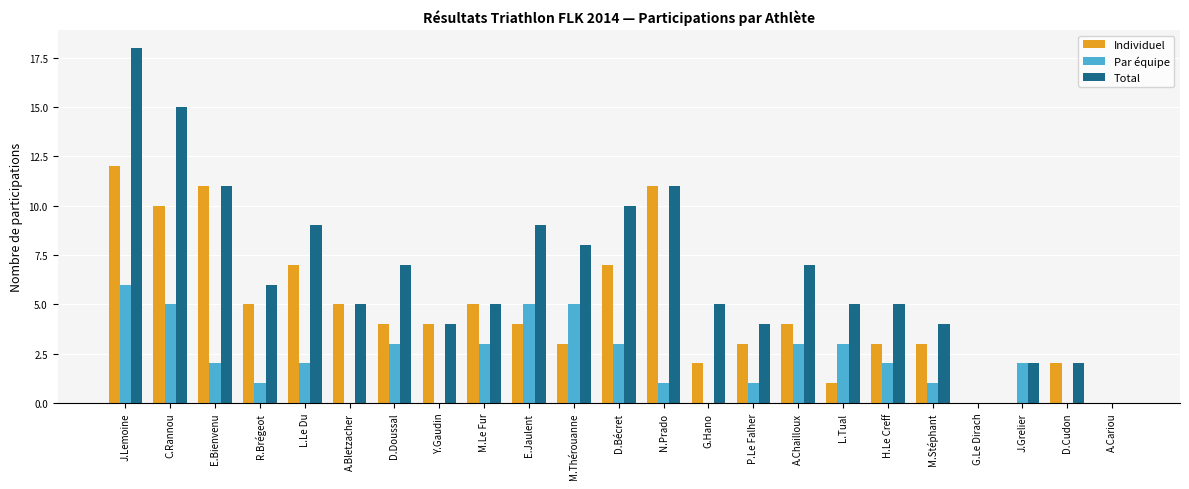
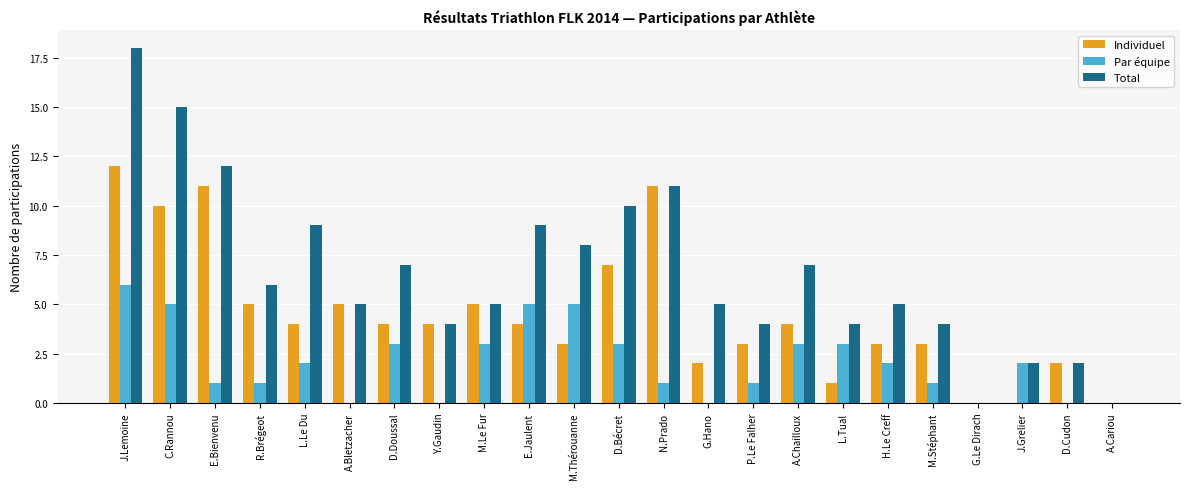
Par équipe, E.Bienvenu: 2 -> 1
Total, E.Bienvenu: 11 -> 12
Individuel, L.Le Du: 7 -> 4
Total, L.Tual: 5 -> 4
